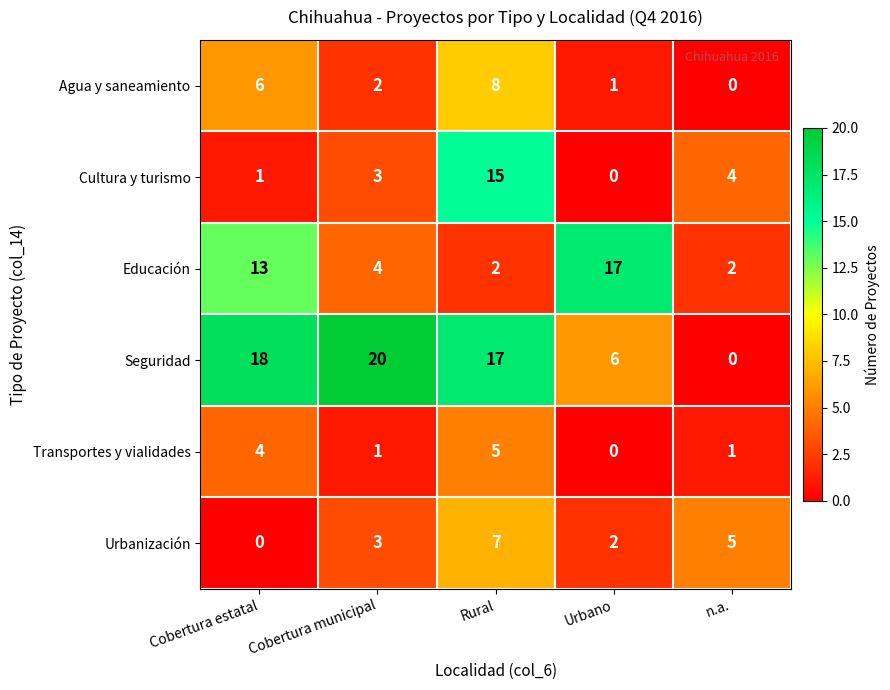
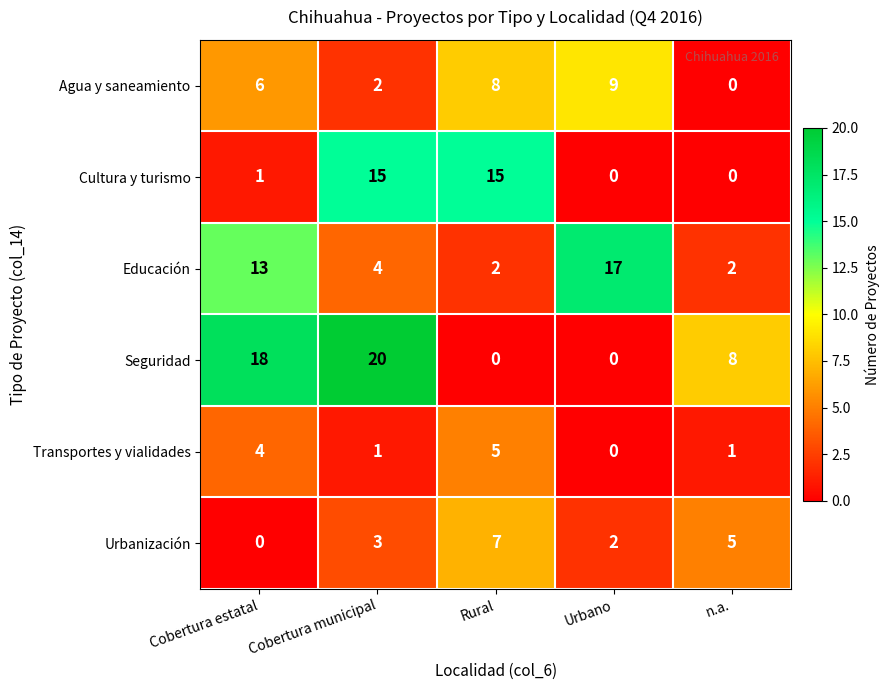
Agua y saneamiento, Urbano: 1 -> 9
Cultura y turismo, Cobertura municipal: 3 -> 15
Cultura y turismo, n.a.: 4 -> 0
Seguridad, Rural: 17 -> 0
Seguridad, Urbano: 6 -> 0
Seguridad, n.a.: 0 -> 8
